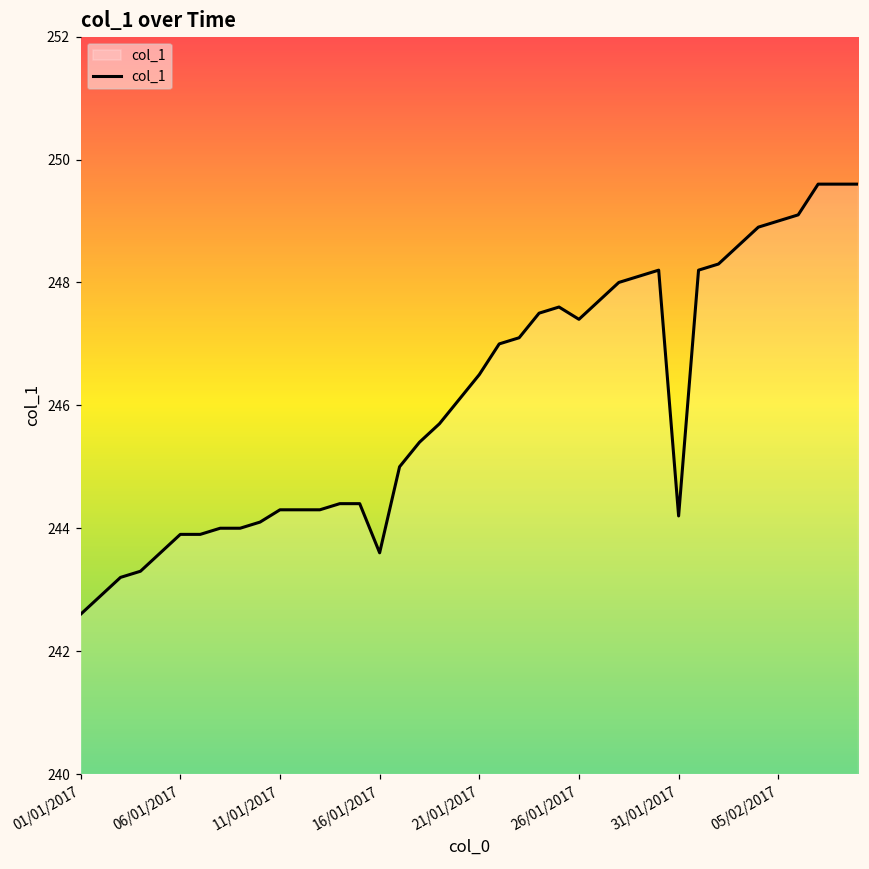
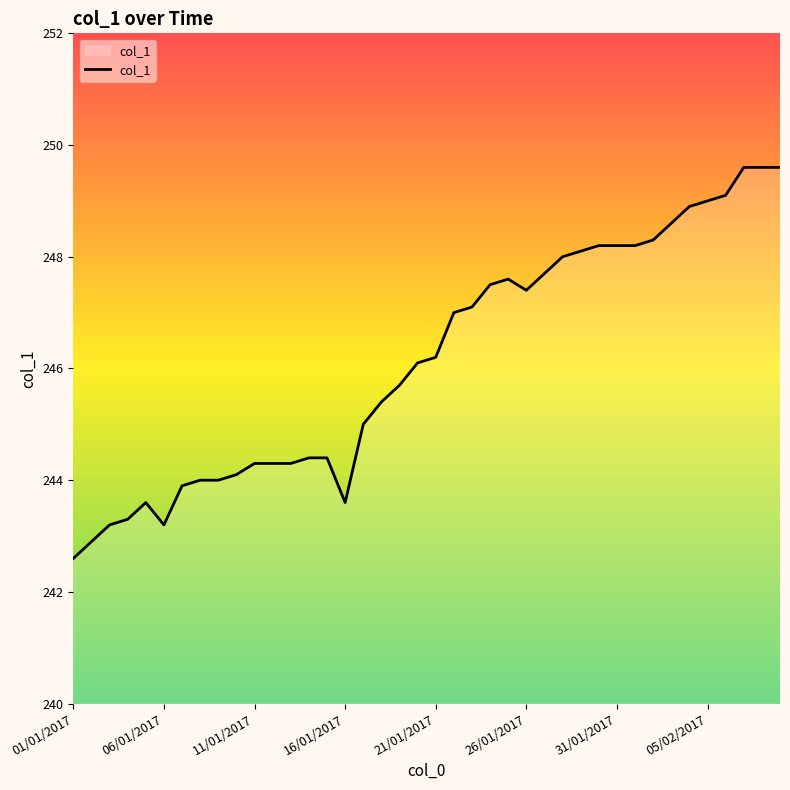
06/01/2017: 243.9 -> 243.2
21/01/2017: 246.5 -> 246.2
31/01/2017: 244.2 -> 248.2
